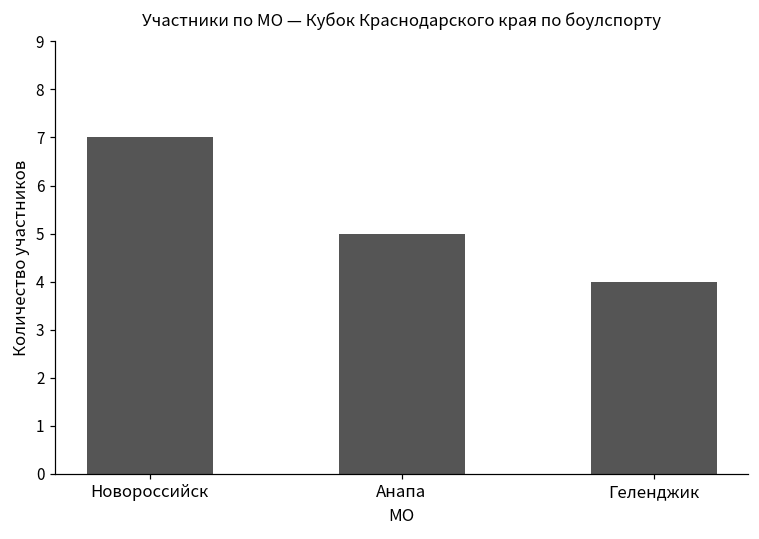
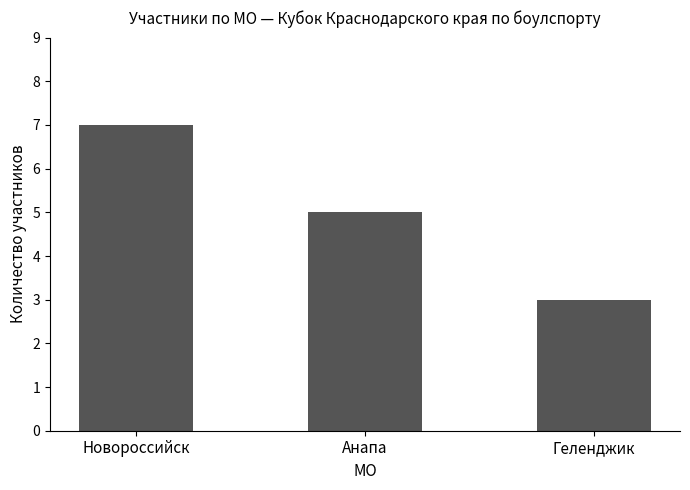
Геленджик: 4 -> 3
